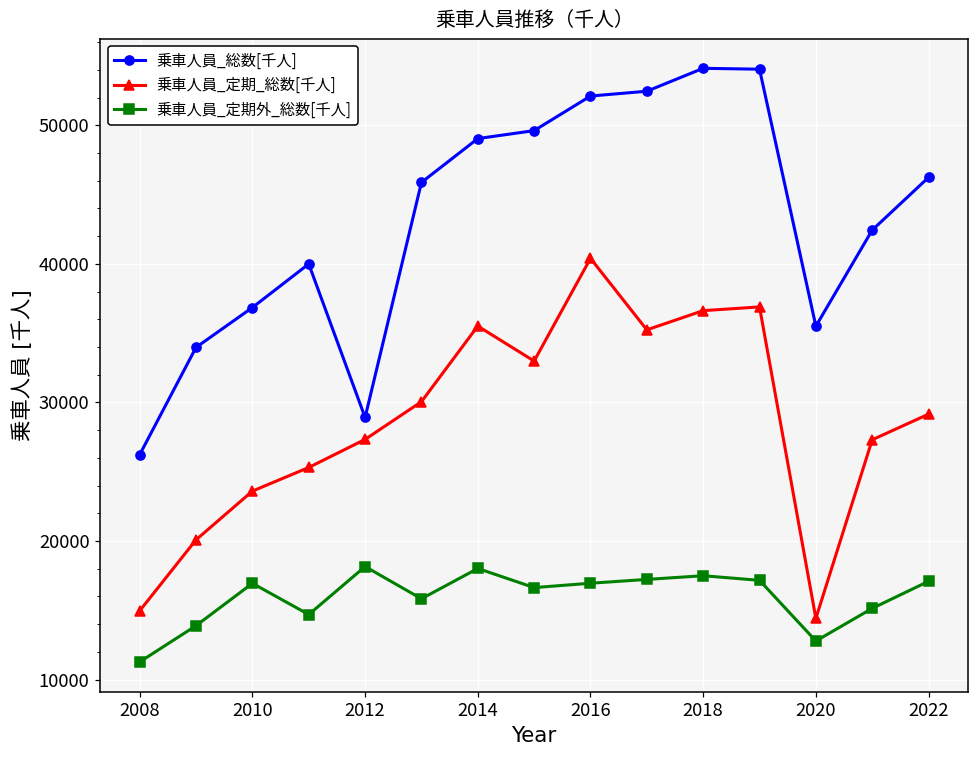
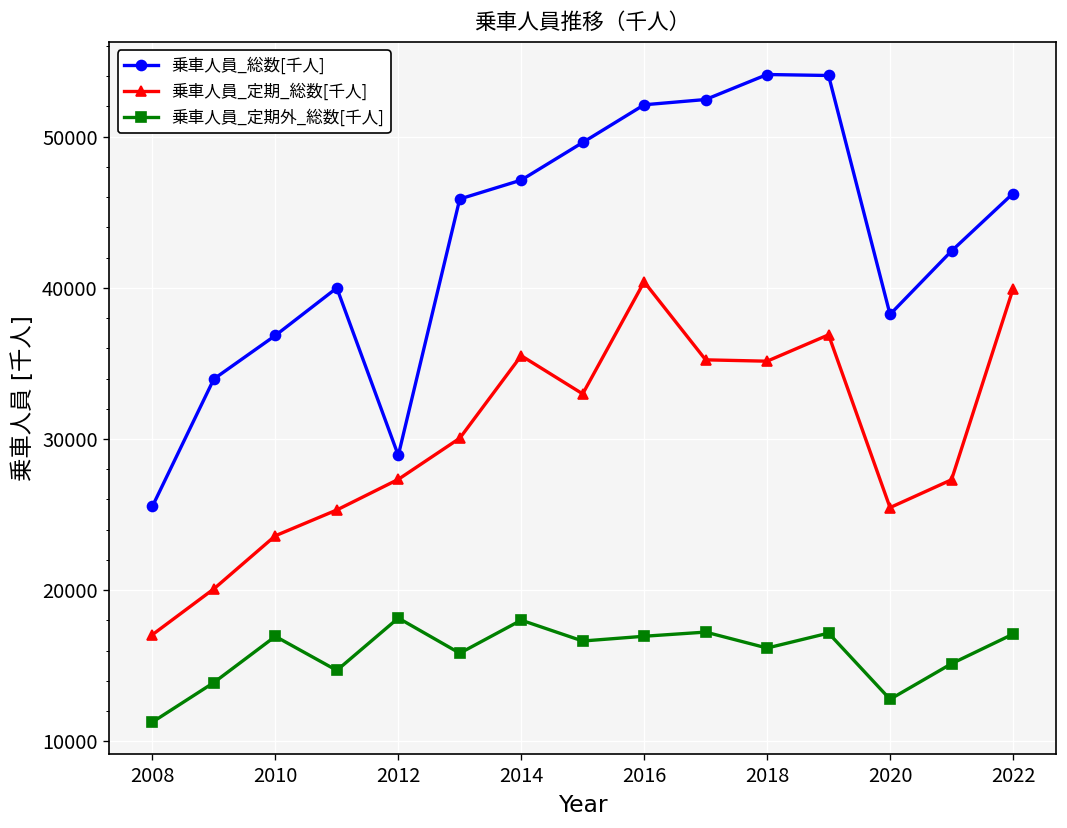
乗車人員_総数[千人], 2008: 26200 -> 25500
乗車人員_定期_総数[千人], 2008: 15000 -> 17100
乗車人員_総数[千人], 2014: 49000 -> 47100
乗車人員_定期_総数[千人], 2018: 36600 -> 35100
乗車人員_定期外_総数[千人], 2018: 17500 -> 16200
乗車人員_総数[千人], 2020: 35500 -> 38200
乗車人員_定期_総数[千人], 2020: 14400 -> 25500
乗車人員_定期_総数[千人], 2022: 29200 -> 39900
